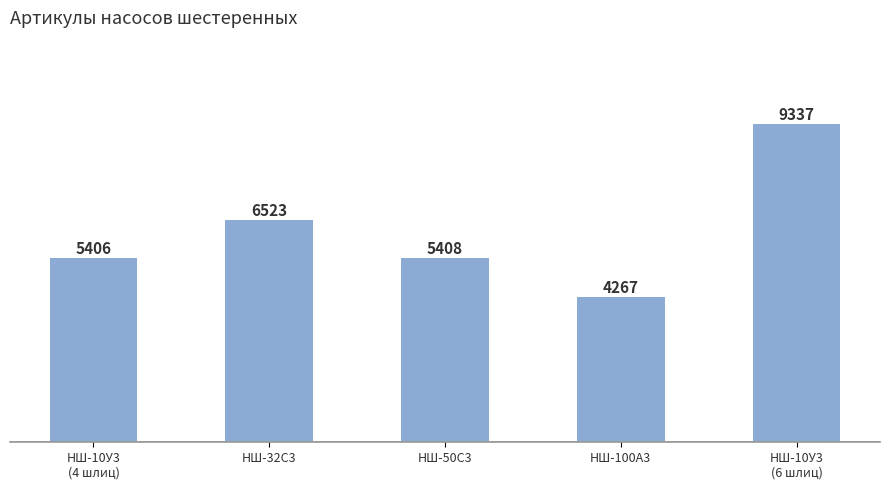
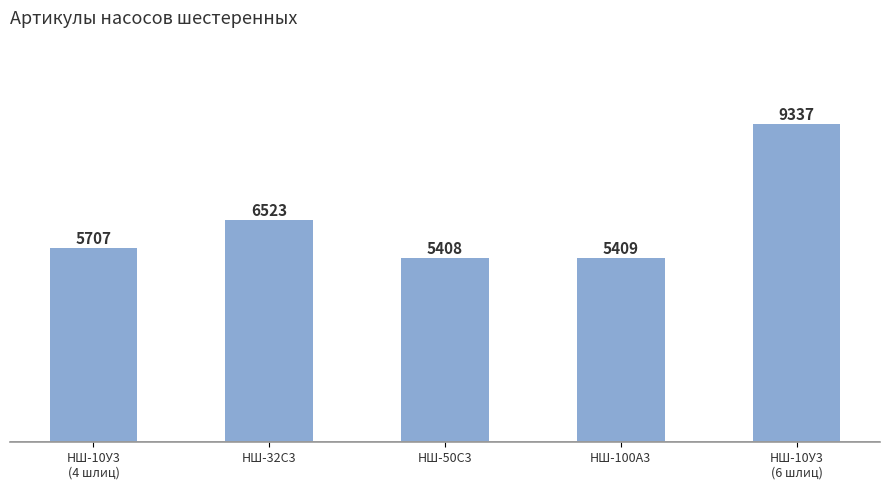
НШ-10У3 (4 шлиц): 5406 -> 5707
НШ-100А3: 4267 -> 5409
